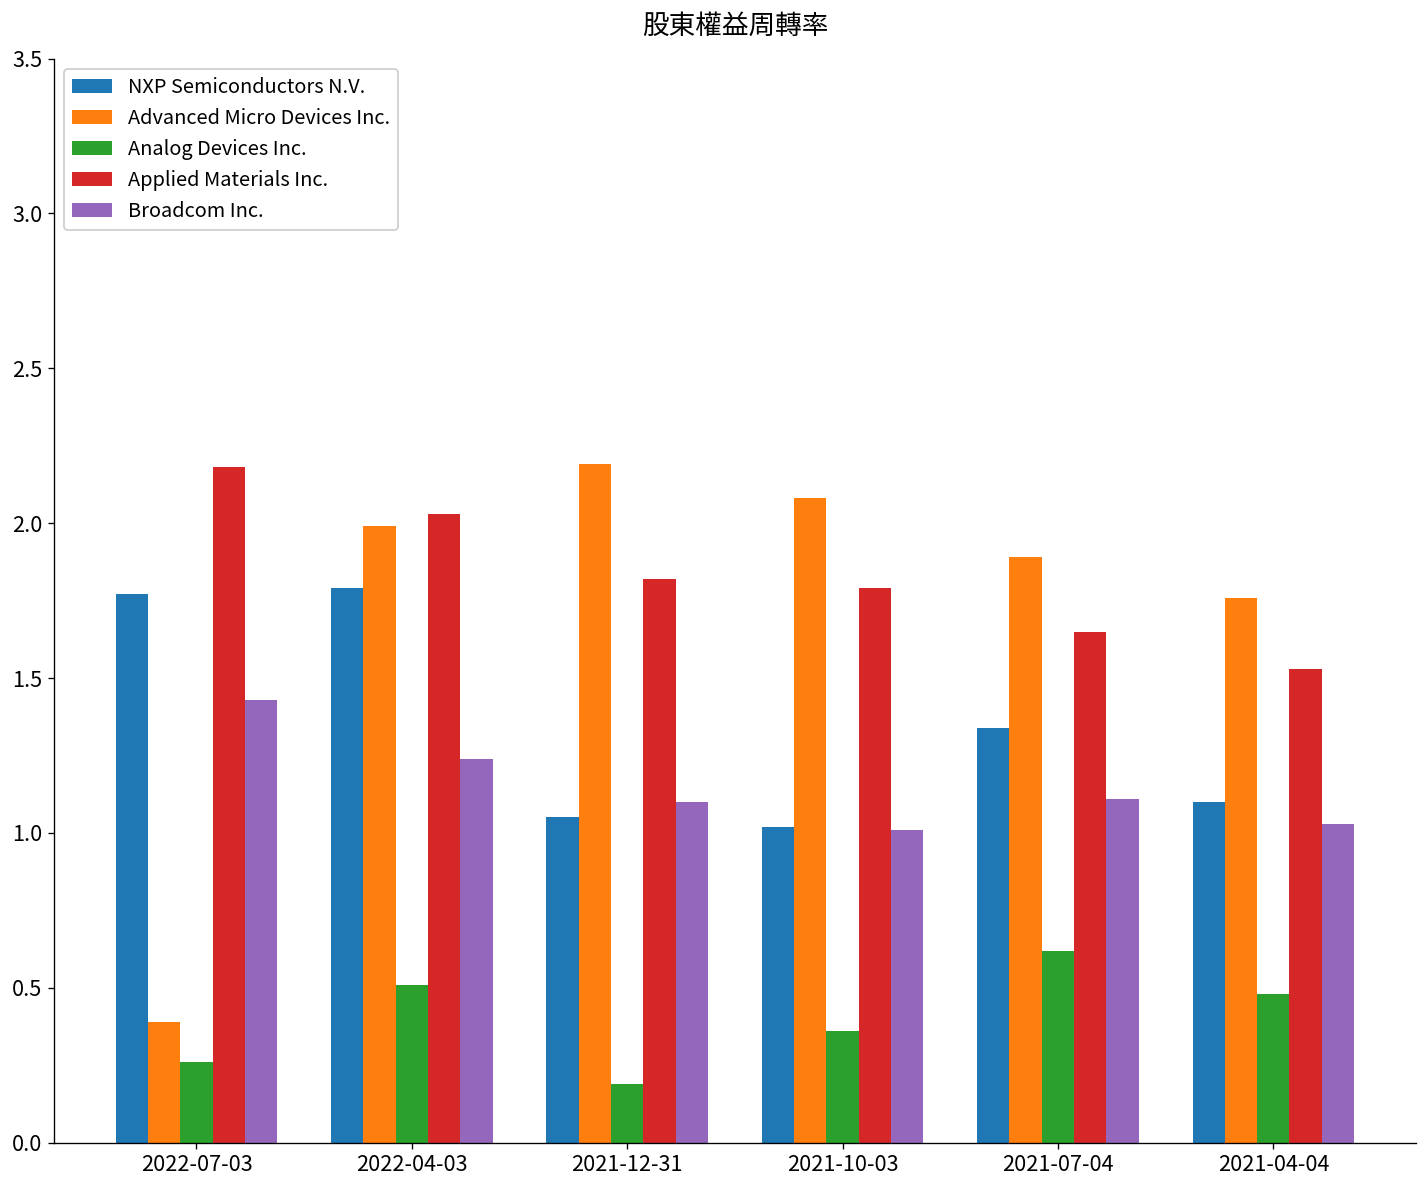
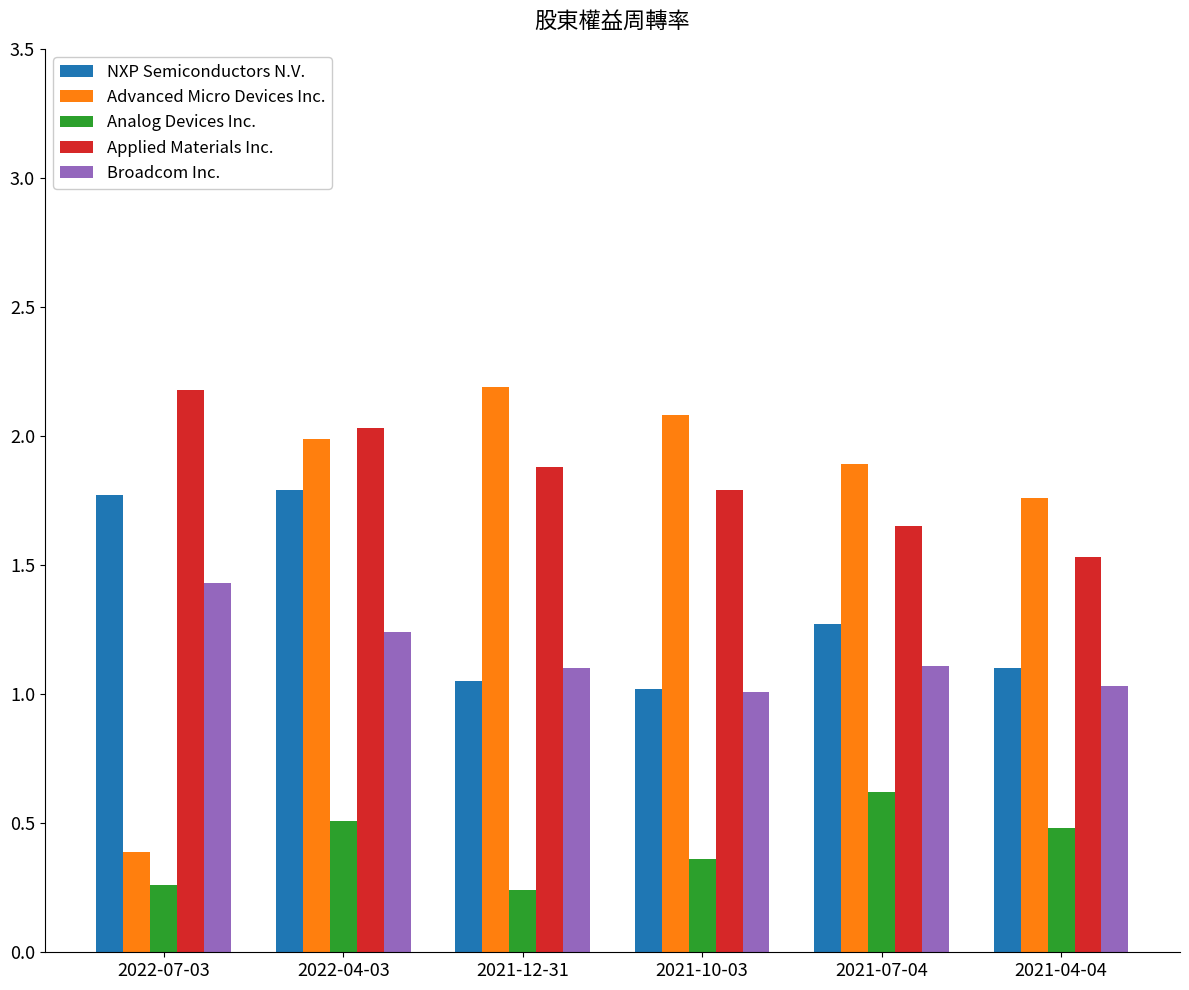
Analog Devices Inc., 2021-12-31: 0.19 -> 0.24
Applied Materials Inc., 2021-12-31: 1.82 -> 1.88
NXP Semiconductors N.V., 2021-07-04: 1.34 -> 1.27
